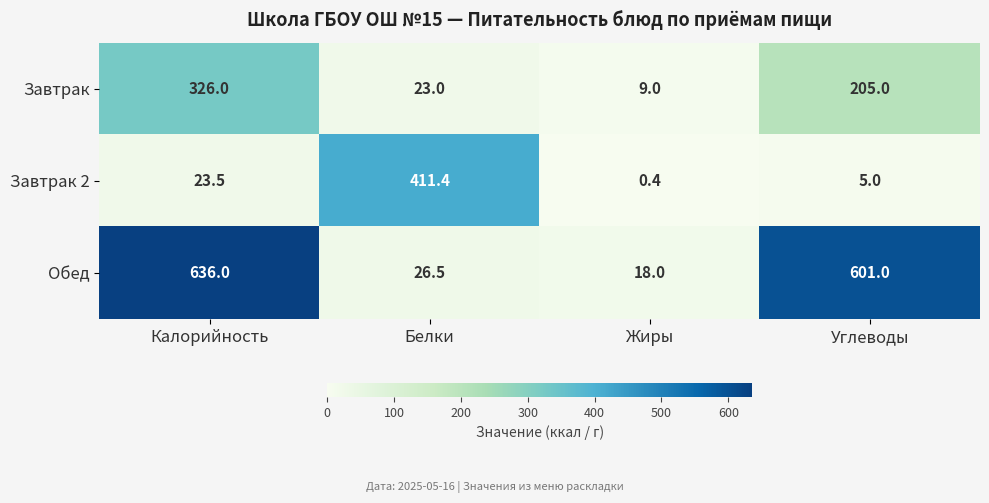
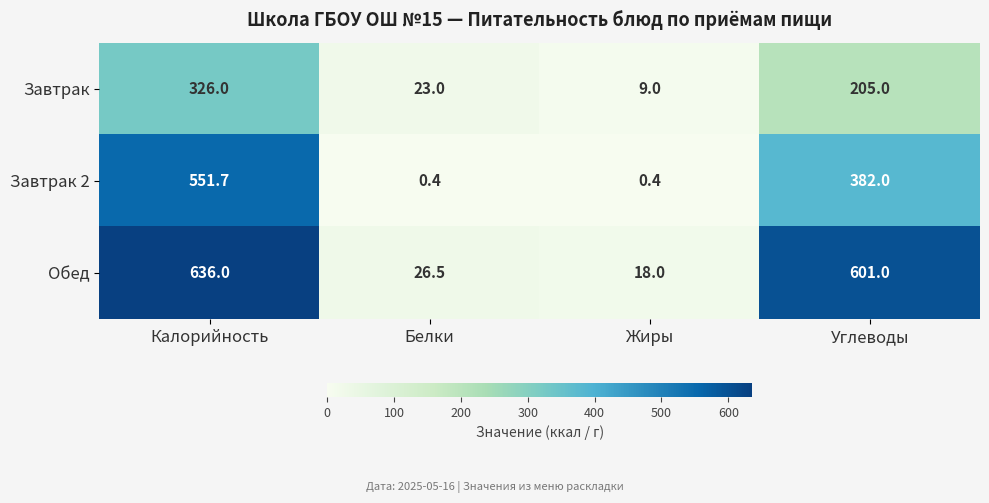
Завтрак 2, Калорийность: 23.5 -> 551.7
Завтрак 2, Белки: 411.4 -> 0.4
Завтрак 2, Углеводы: 5.0 -> 382.0
